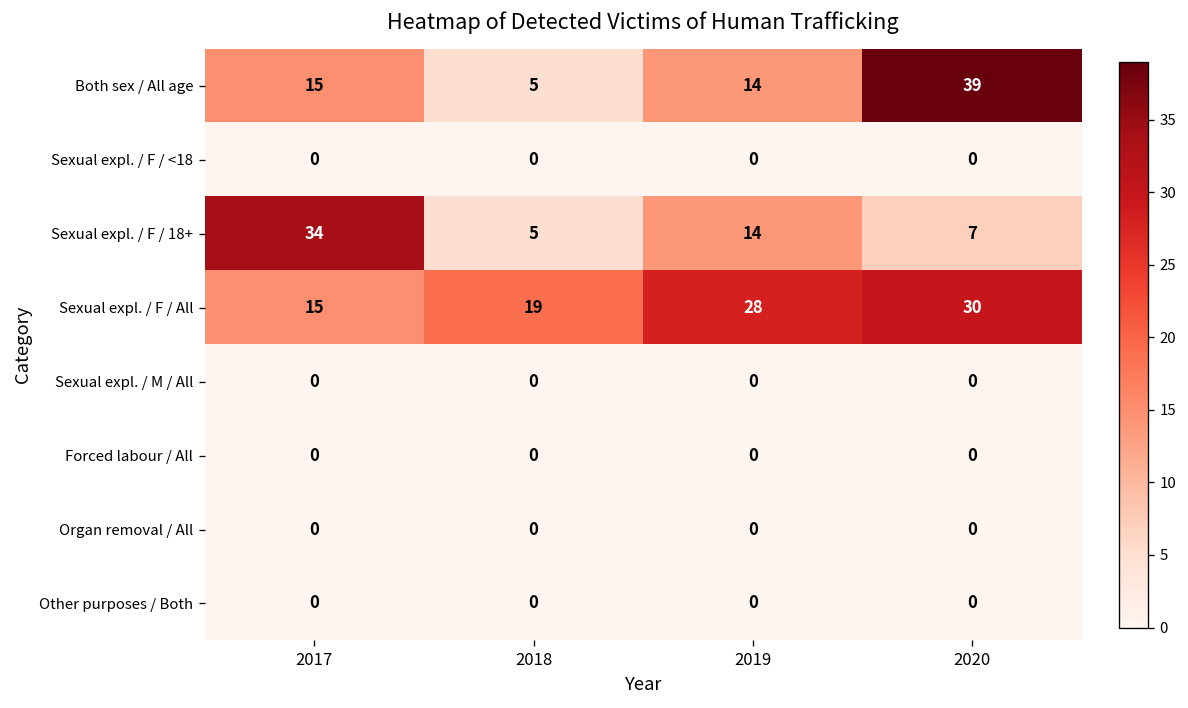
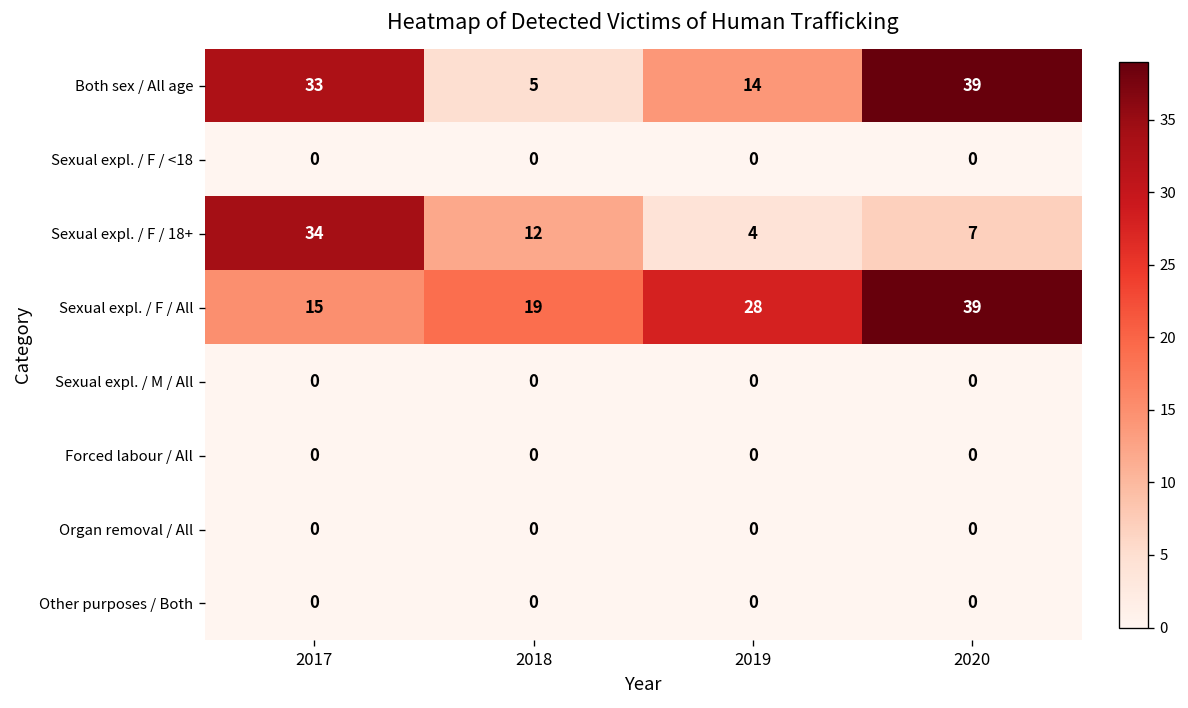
Both sex / All age, 2017: 15 -> 33
Sexual expl. / F / 18+, 2018: 5 -> 12
Sexual expl. / F / 18+, 2019: 14 -> 4
Sexual expl. / F / All, 2020: 30 -> 39
